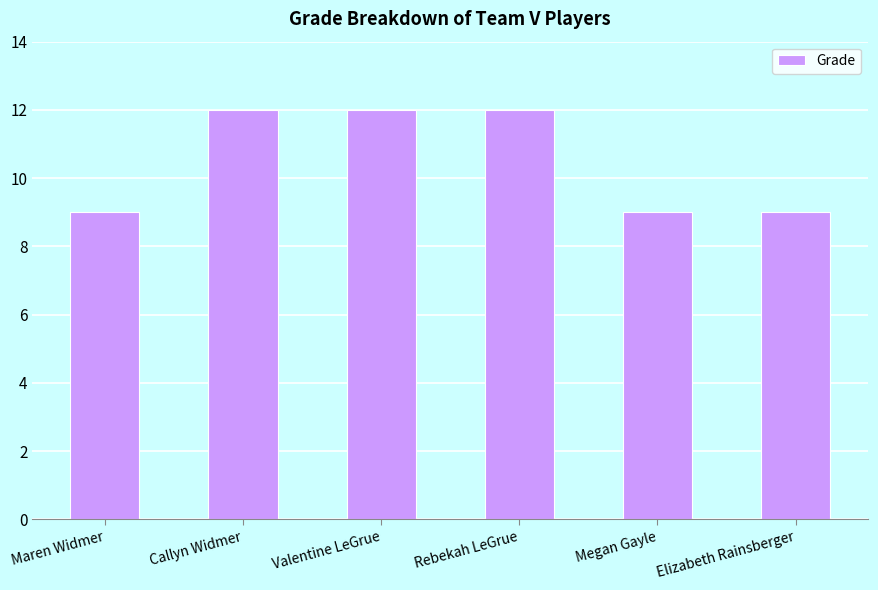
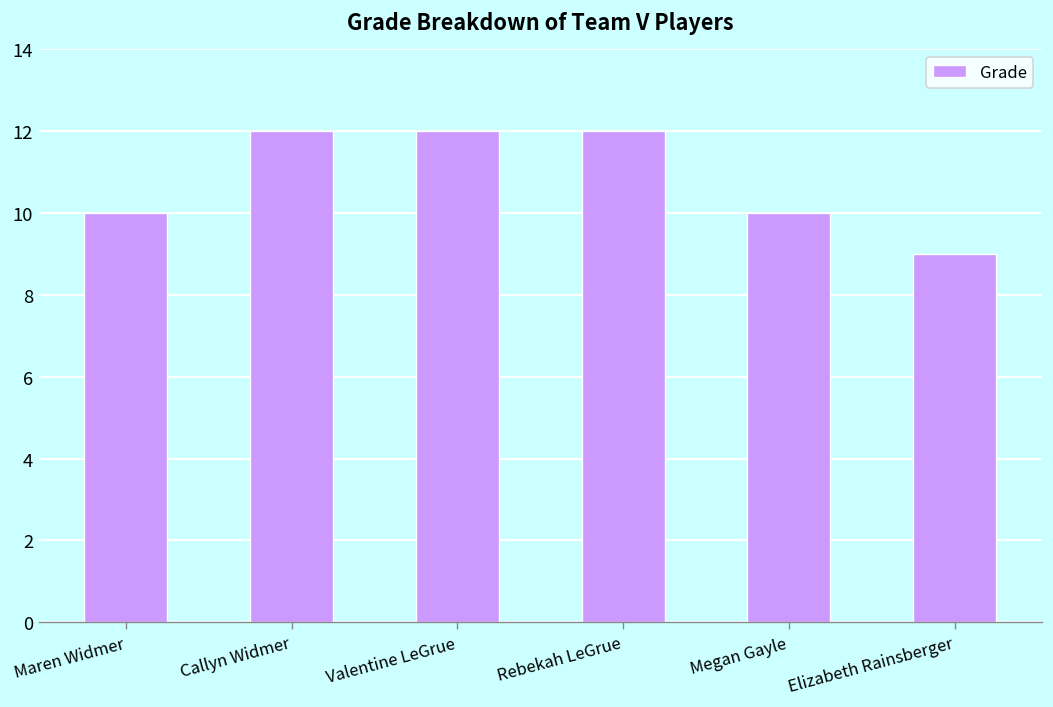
Maren Widmer: 9 -> 10
Megan Gayle: 9 -> 10
